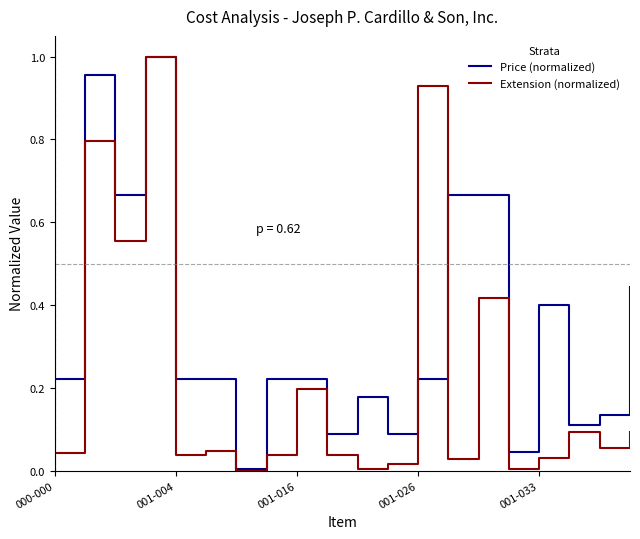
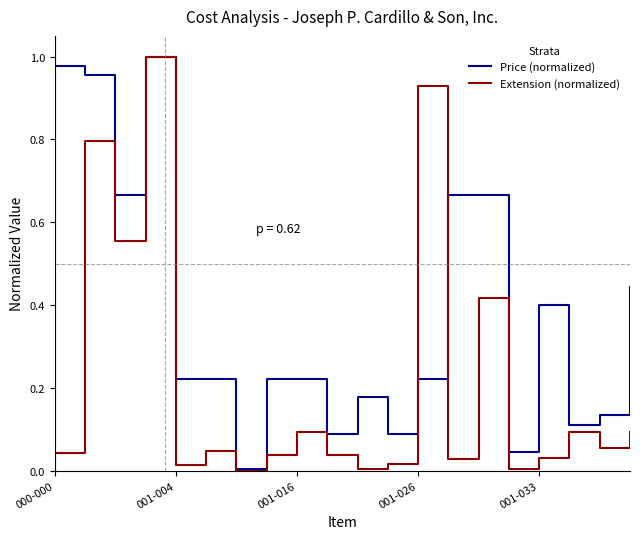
Price (normalized), 000-000: 0.22 -> 0.98
Extension (normalized), 001-004: 0.04 -> 0.01
Extension (normalized), 001-016: 0.20 -> 0.09
